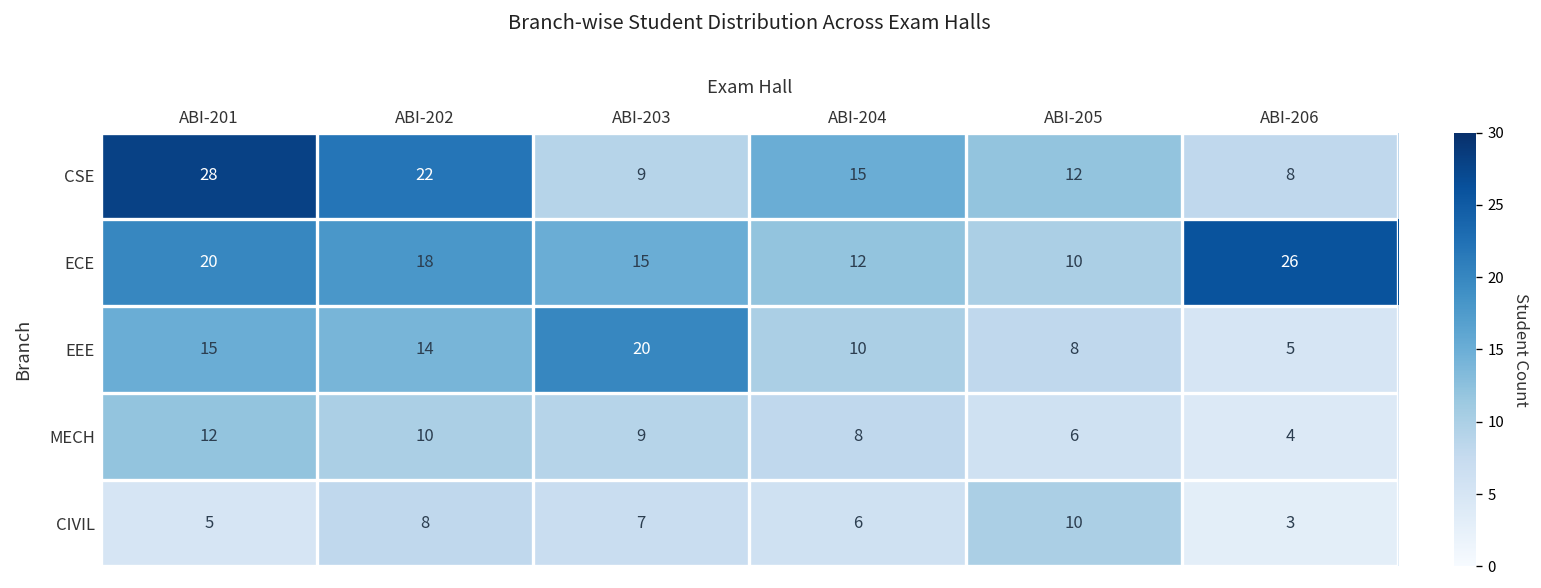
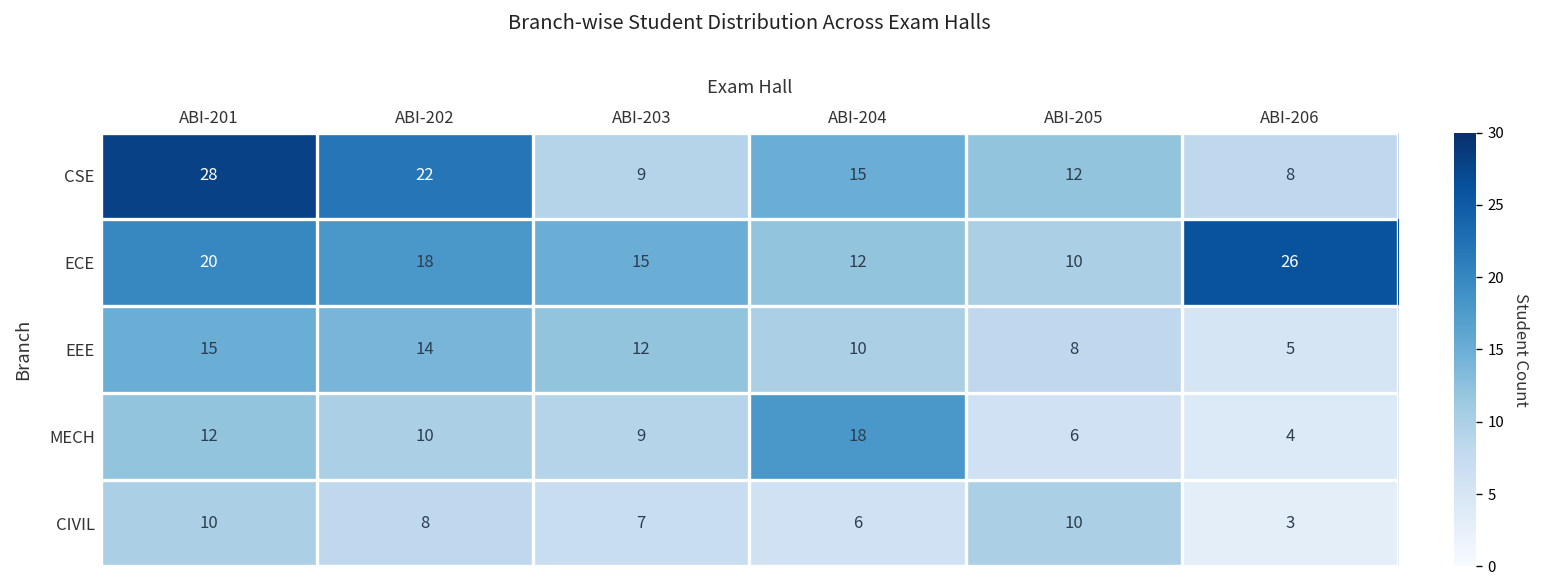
EEE, ABI-203: 20 -> 12
MECH, ABI-204: 8 -> 18
CIVIL, ABI-201: 5 -> 10
